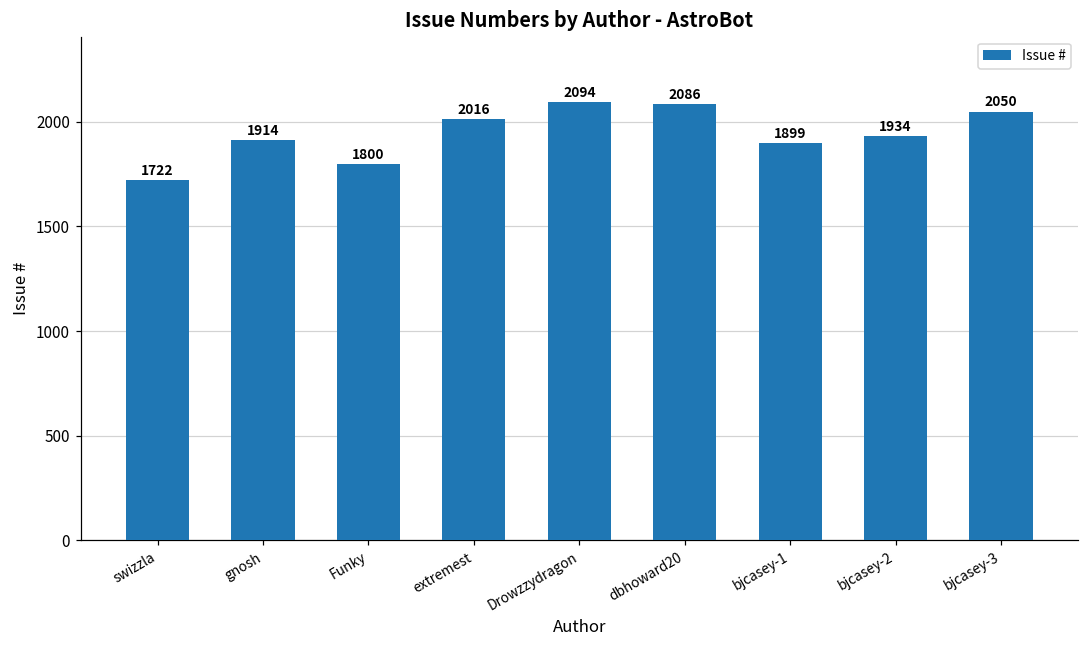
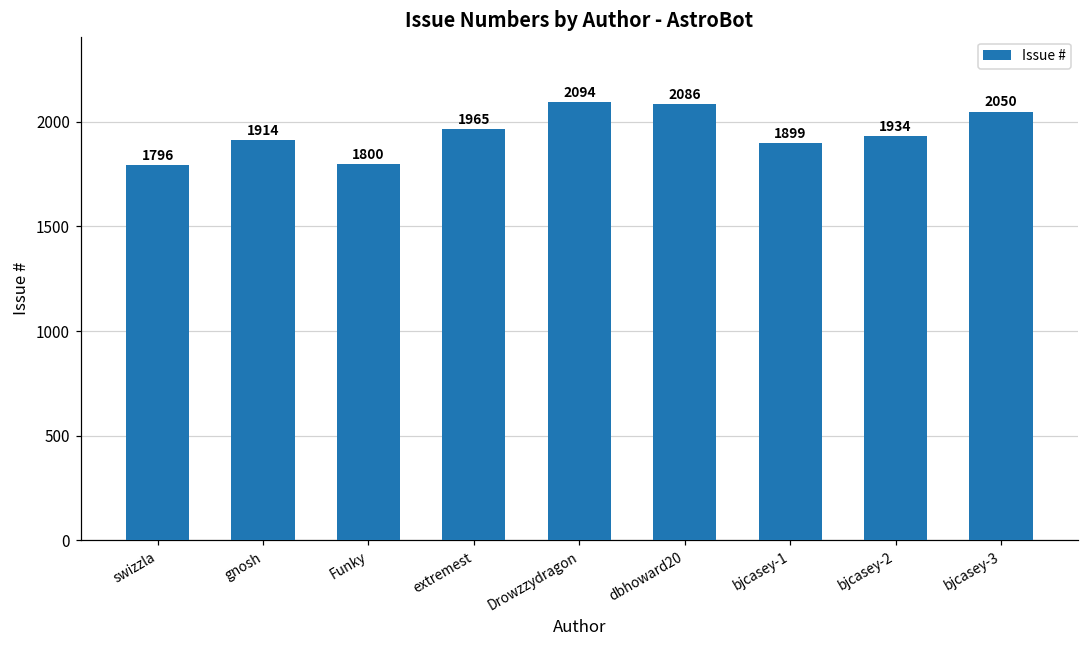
swizzla: 1722 -> 1796
extremest: 2016 -> 1965
